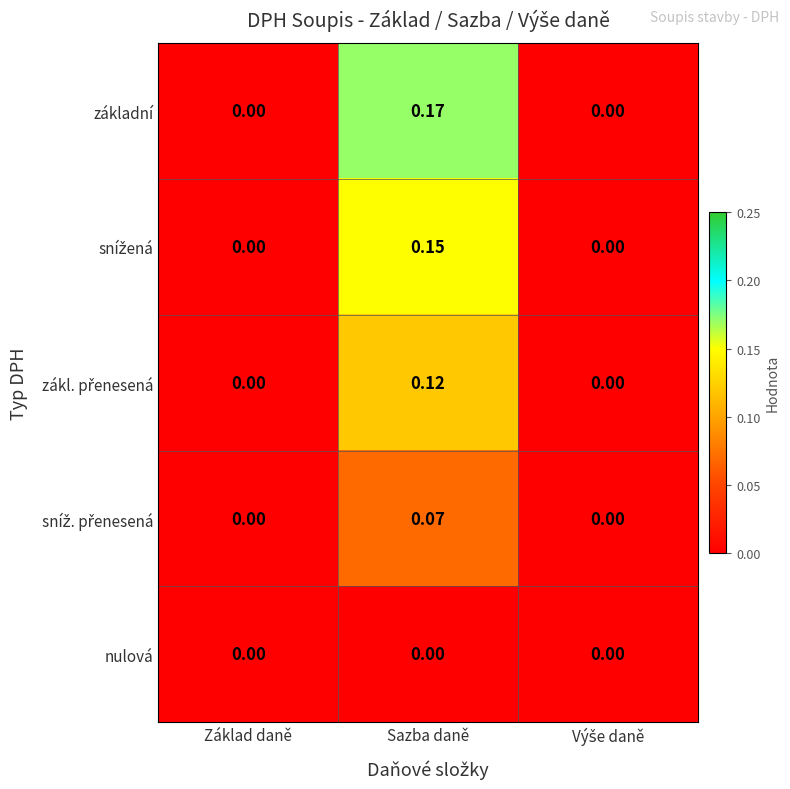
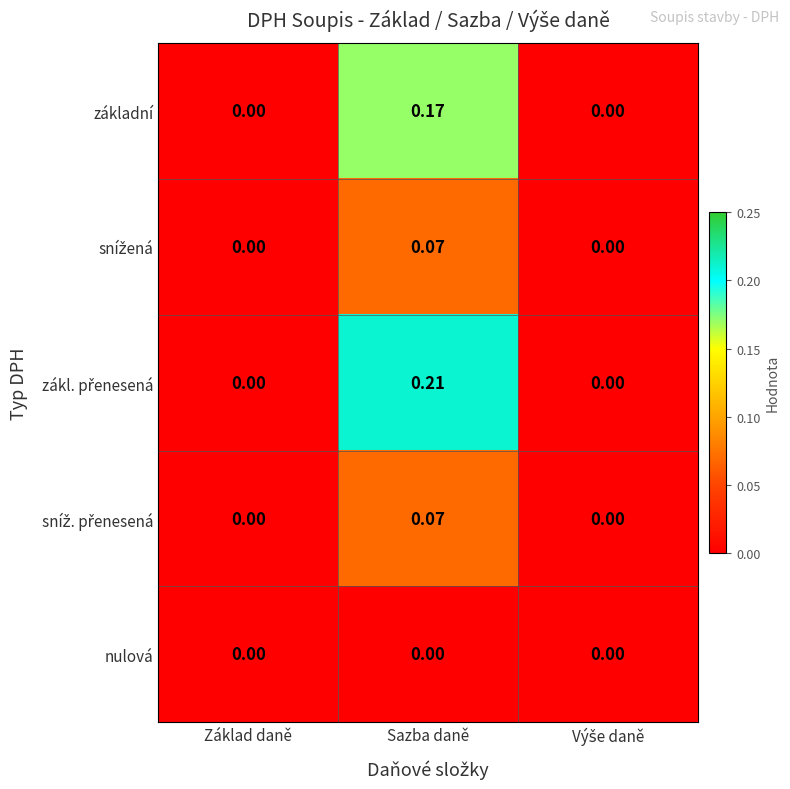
snížená, Sazba daně: 0.15 -> 0.07
zákl. přenesená, Sazba daně: 0.12 -> 0.21
